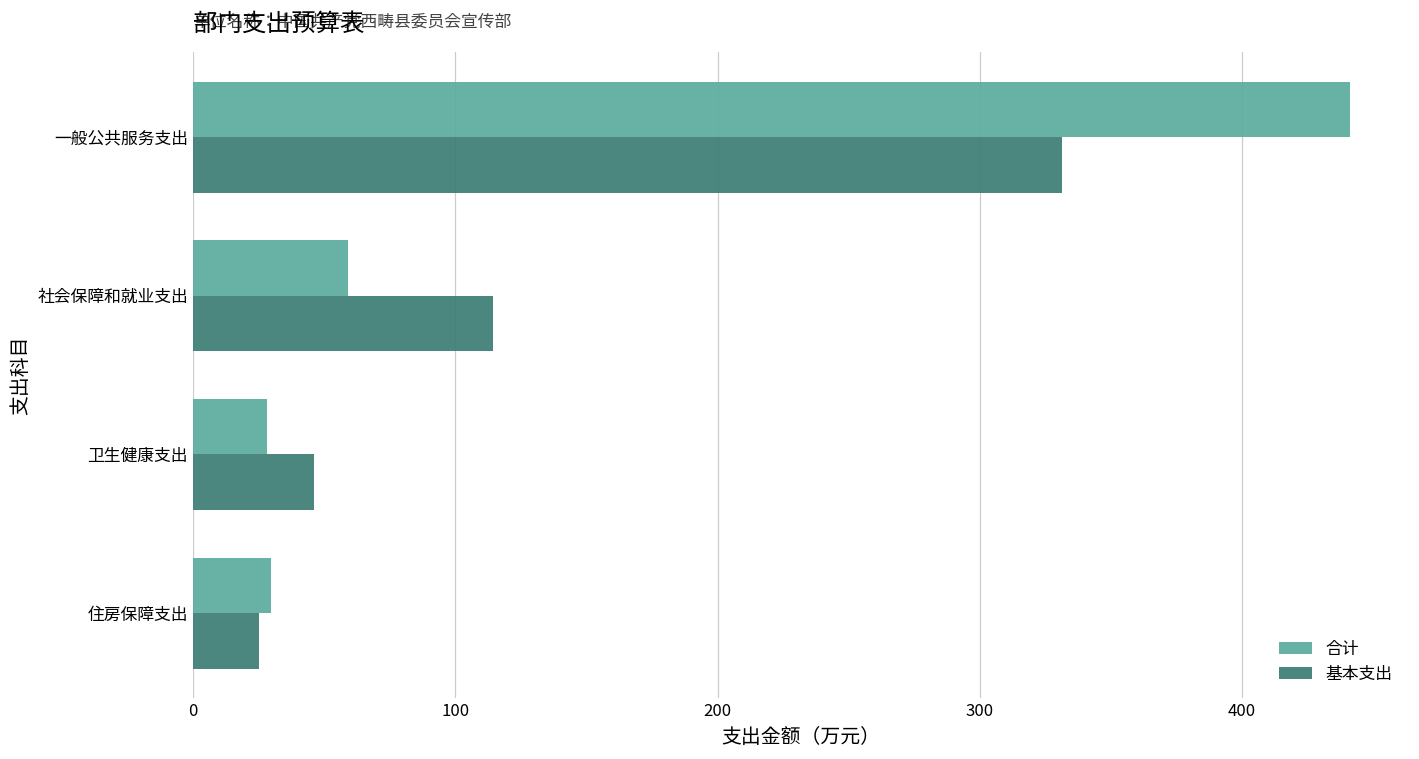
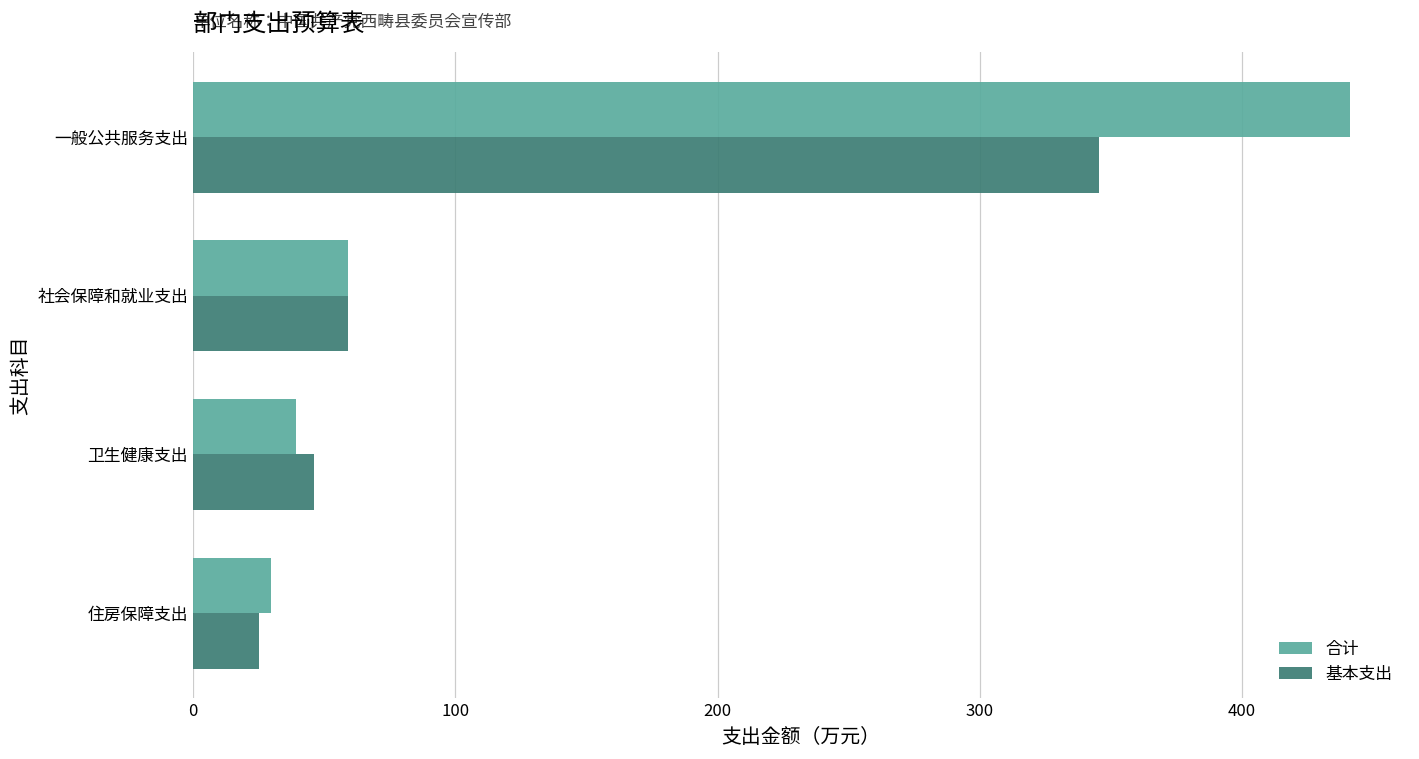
基本支出, 一般公共服务支出: 331 -> 346
基本支出, 社会保障和就业支出: 114 -> 59
合计, 卫生健康支出: 28 -> 39
